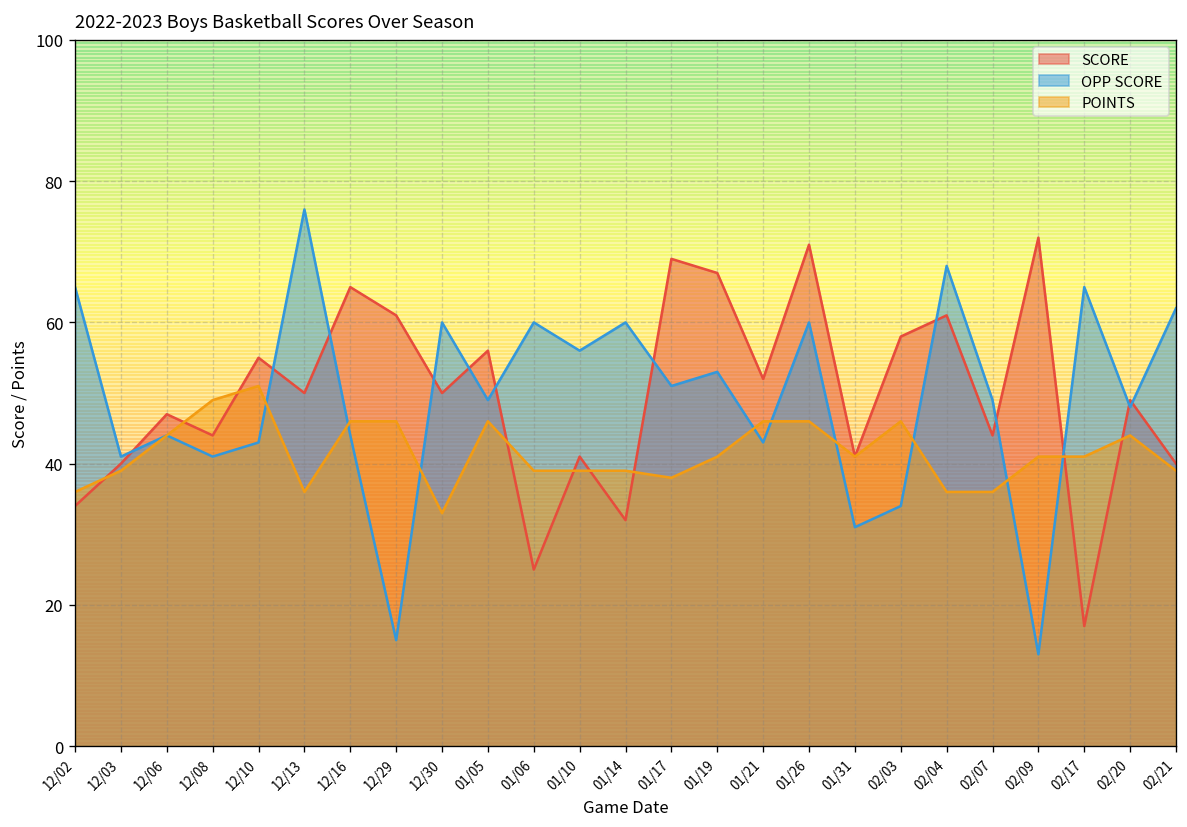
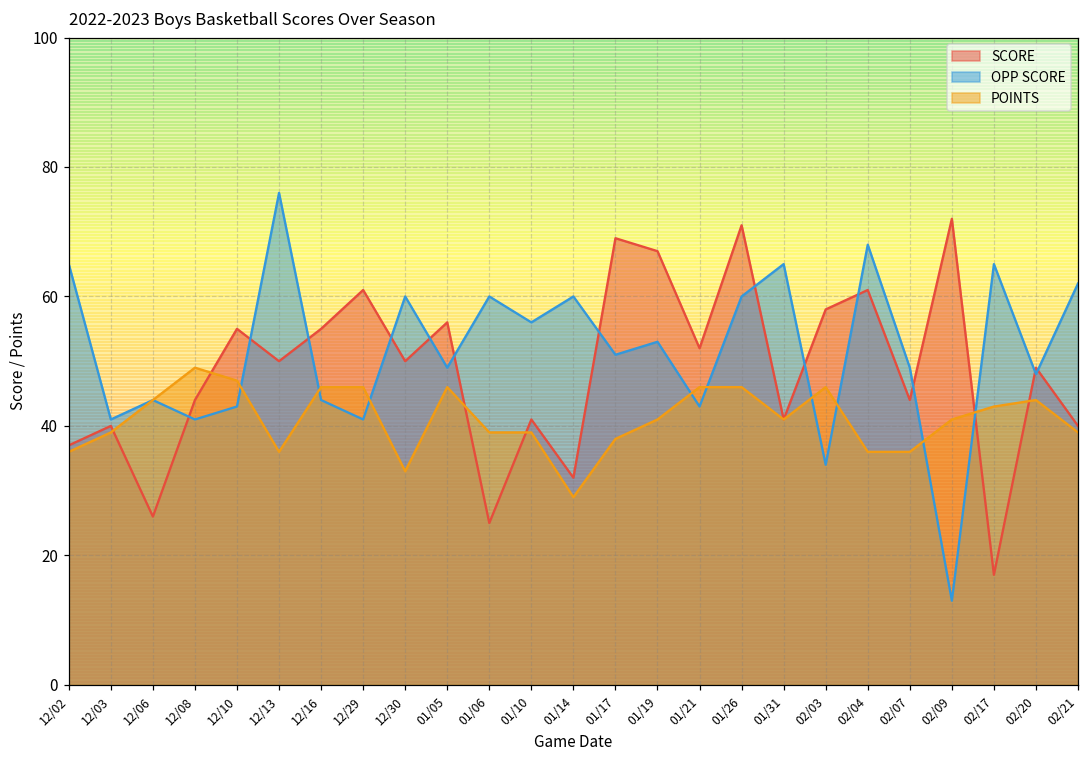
SCORE, 12/02: 34 -> 37
SCORE, 12/06: 47 -> 26
POINTS, 12/10: 51 -> 47
SCORE, 12/16: 65 -> 55
OPP SCORE, 12/29: 15 -> 41
POINTS, 01/14: 39 -> 29
OPP SCORE, 01/31: 31 -> 65
POINTS, 02/17: 41 -> 43
